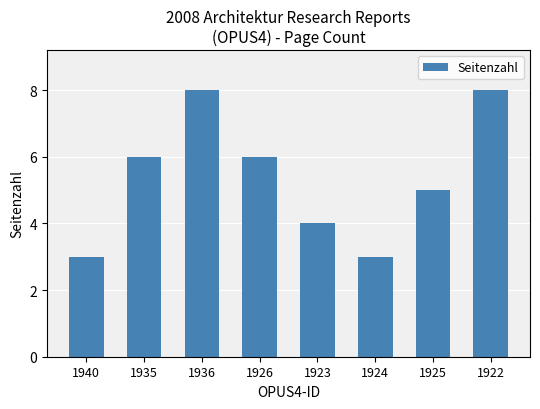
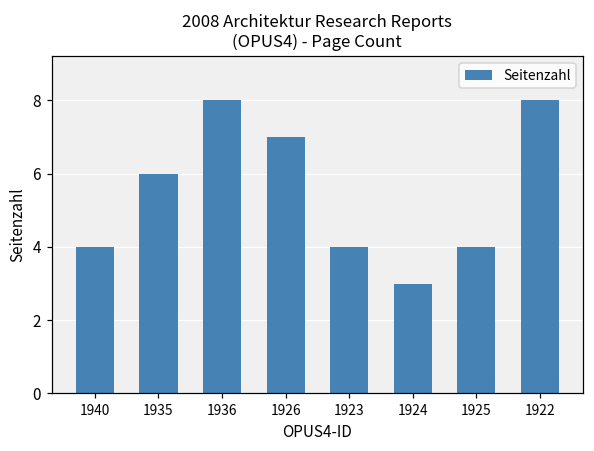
1940: 3 -> 4
1926: 6 -> 7
1925: 5 -> 4
